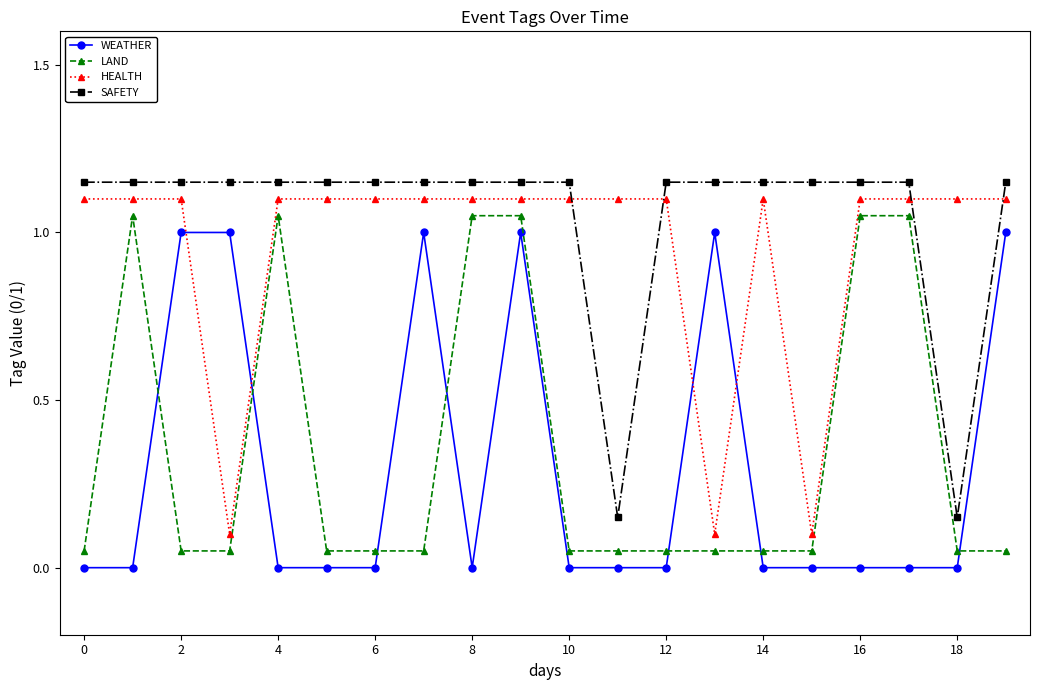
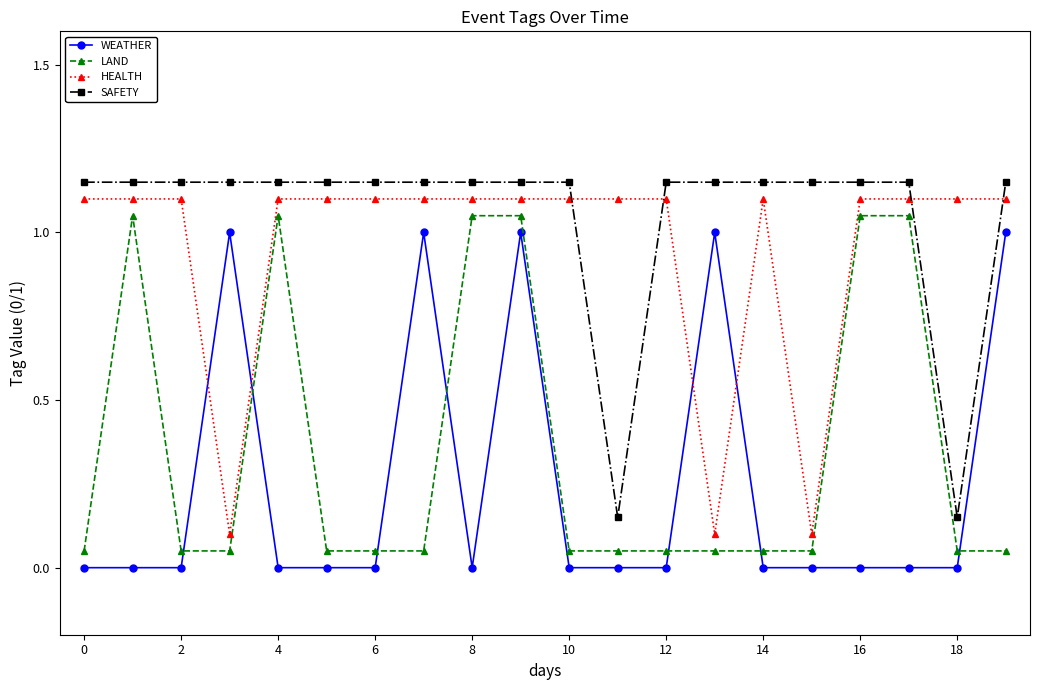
WEATHER, 2: 1 -> 0
